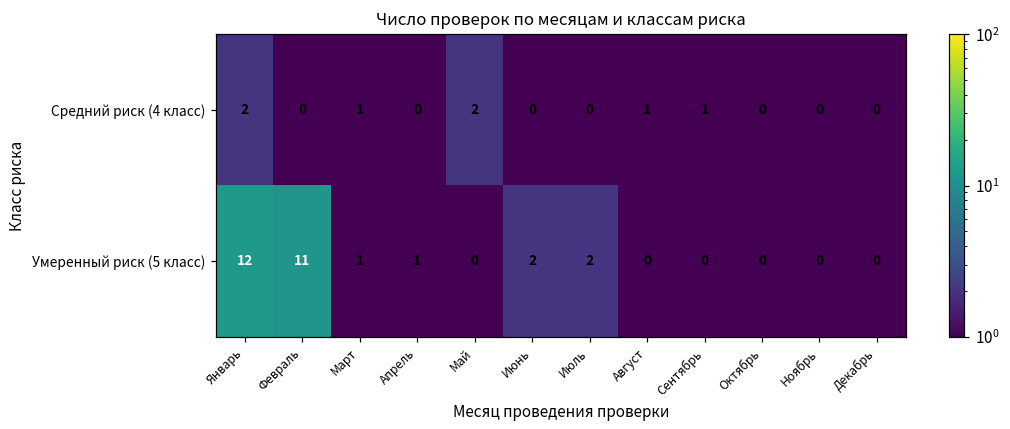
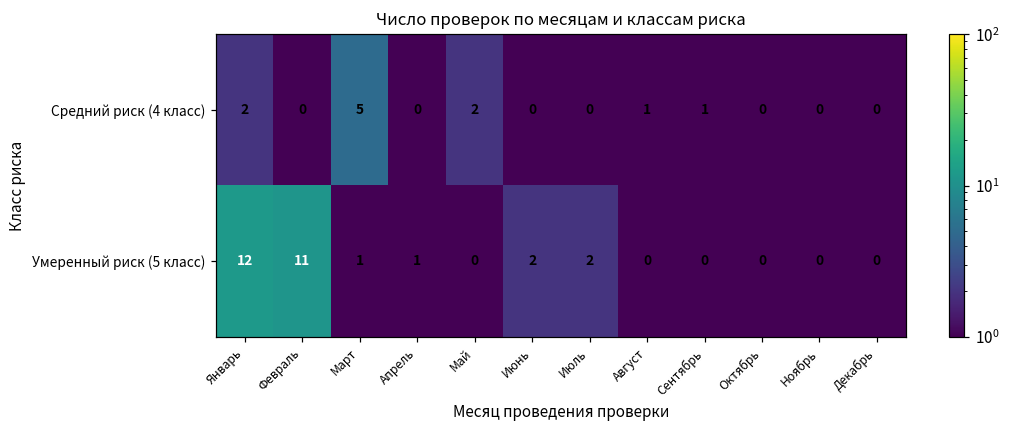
Средний риск (4 класс), Март: 1 -> 5
